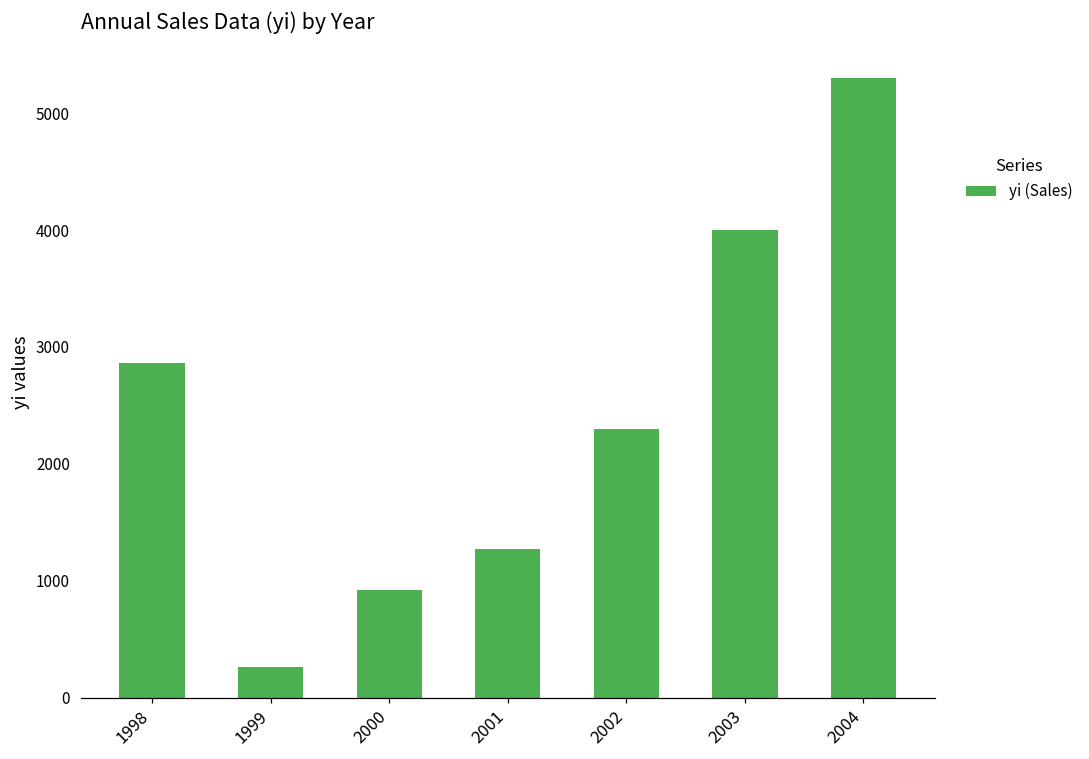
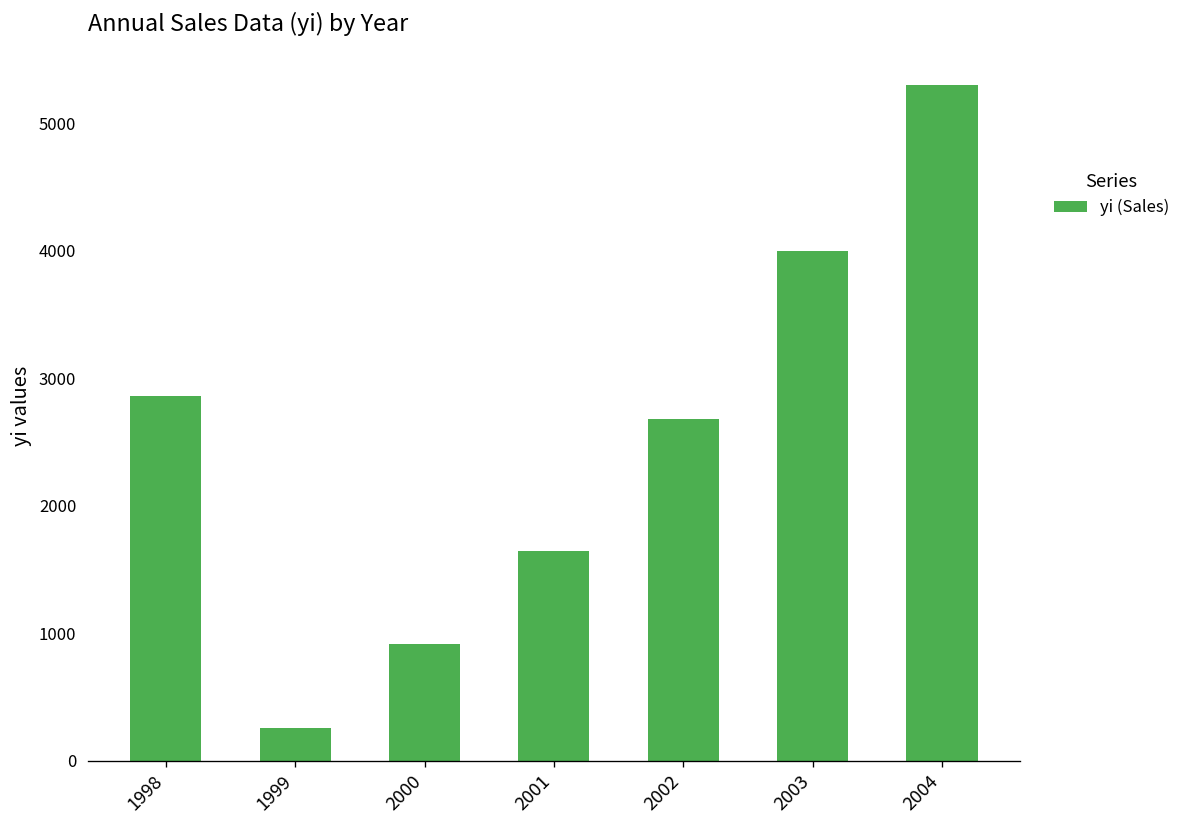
2001: 1270 -> 1650
2002: 2300 -> 2690
